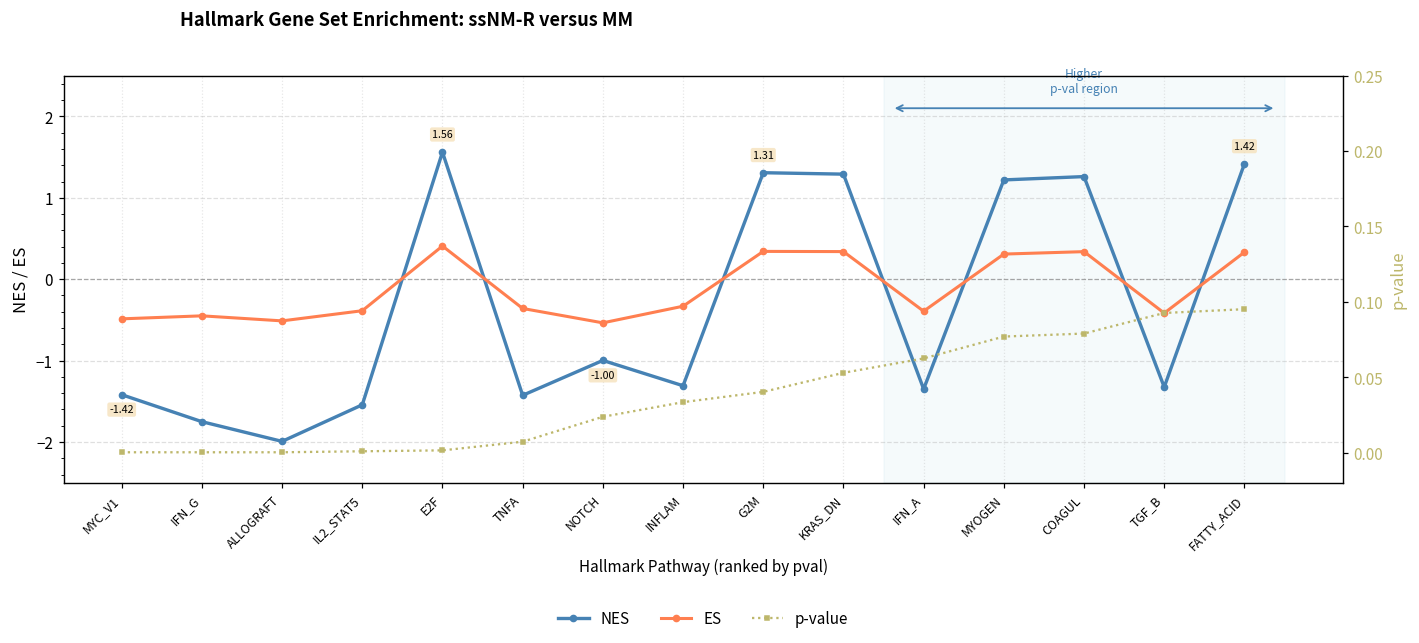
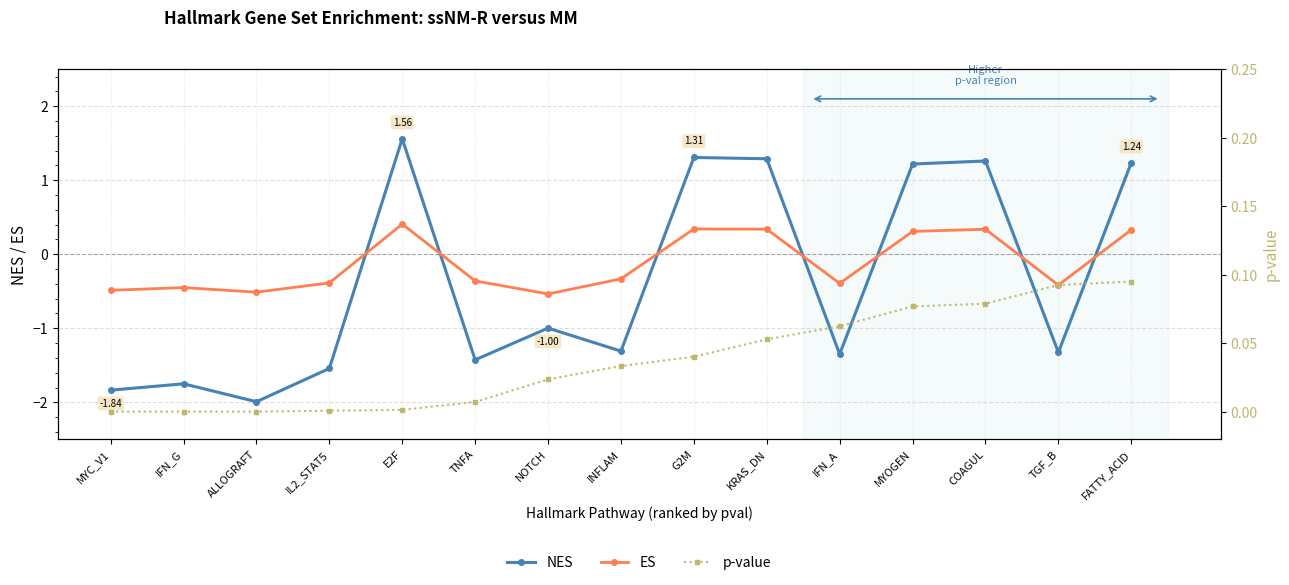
NES, MYC_V1: -1.42 -> -1.84
NES, FATTY_ACID: 1.42 -> 1.24
